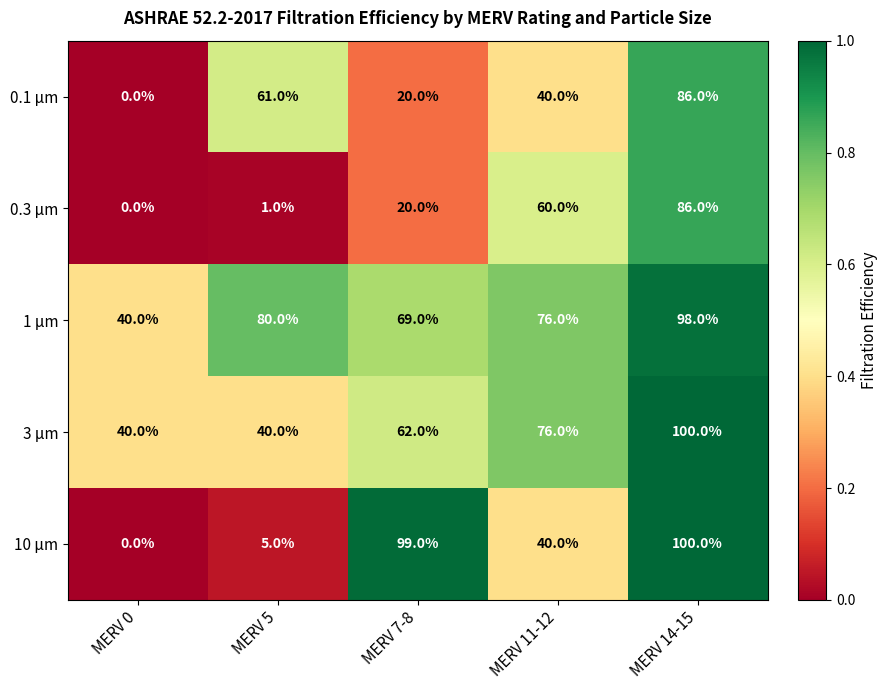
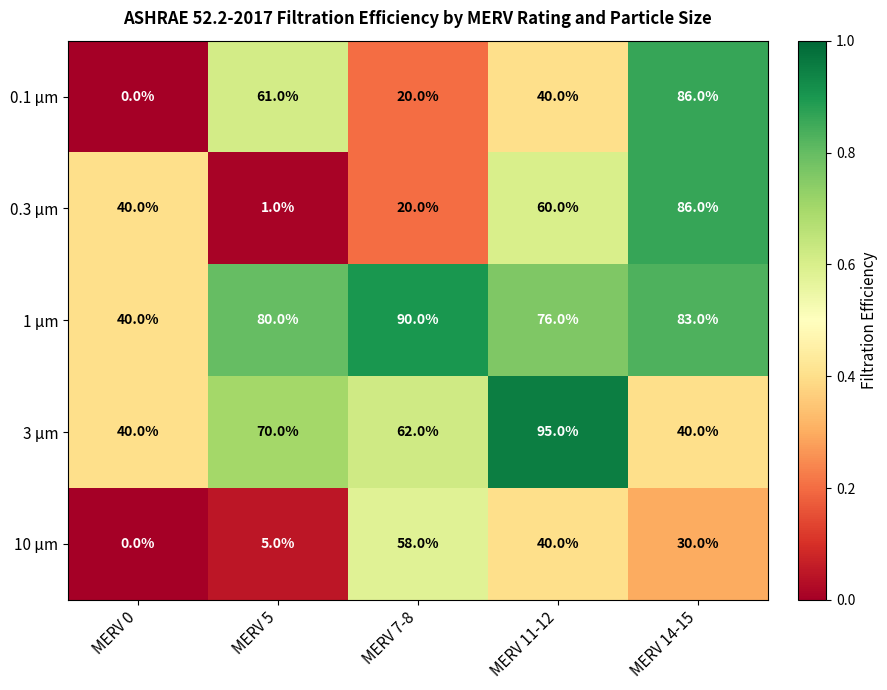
0.3 μm, MERV 0: 0.0% -> 40.0%
1 μm, MERV 7-8: 69.0% -> 90.0%
1 μm, MERV 14-15: 98.0% -> 83.0%
3 μm, MERV 5: 40.0% -> 70.0%
3 μm, MERV 11-12: 76.0% -> 95.0%
3 μm, MERV 14-15: 100.0% -> 40.0%
10 μm, MERV 7-8: 99.0% -> 58.0%
10 μm, MERV 14-15: 100.0% -> 30.0%
